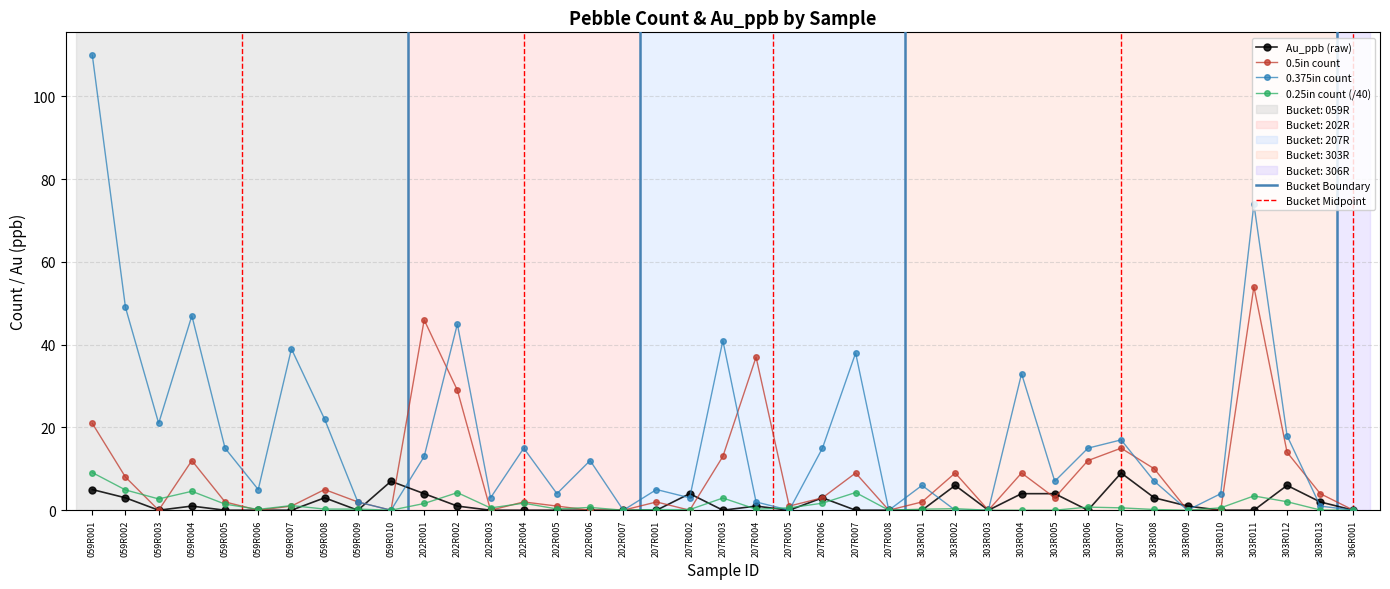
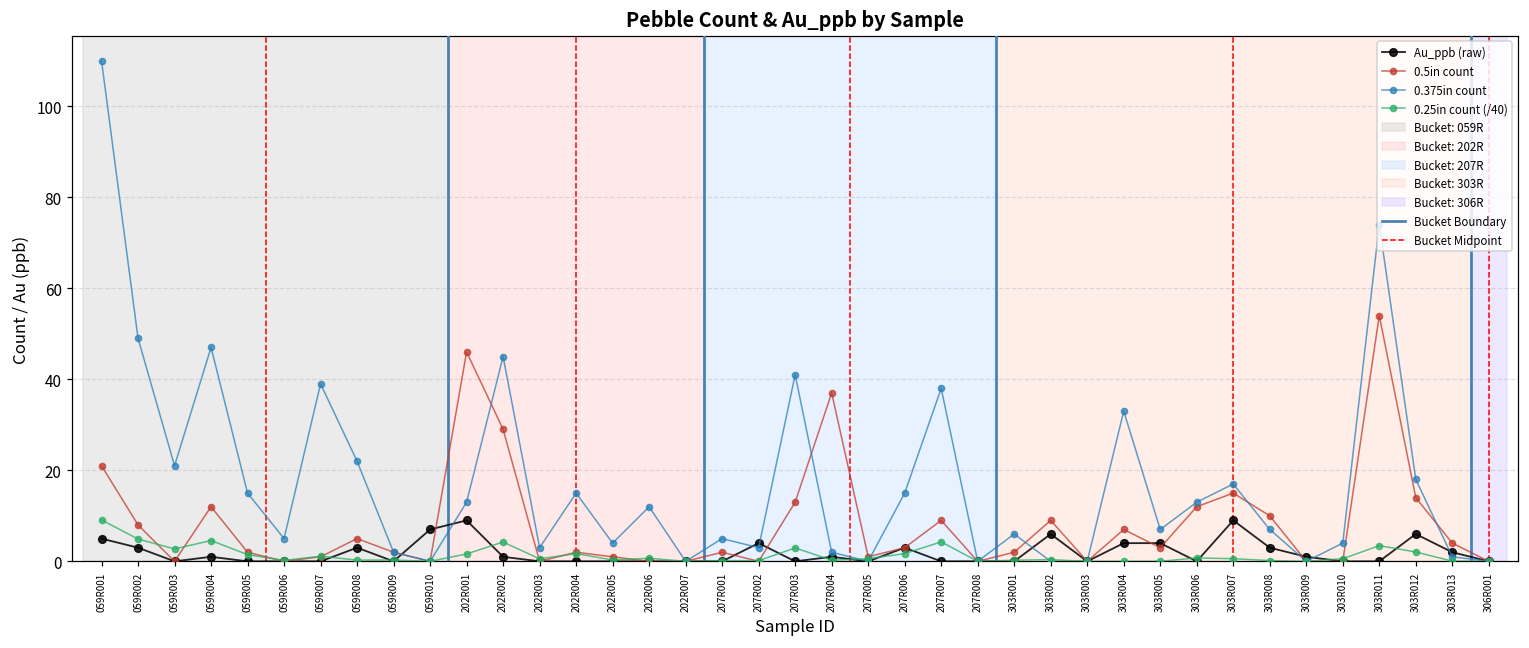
Au_ppb (raw), 202R001: 4 -> 9
0.5in count, 303R004: 9 -> 7
0.375in count, 303R006: 15 -> 13
